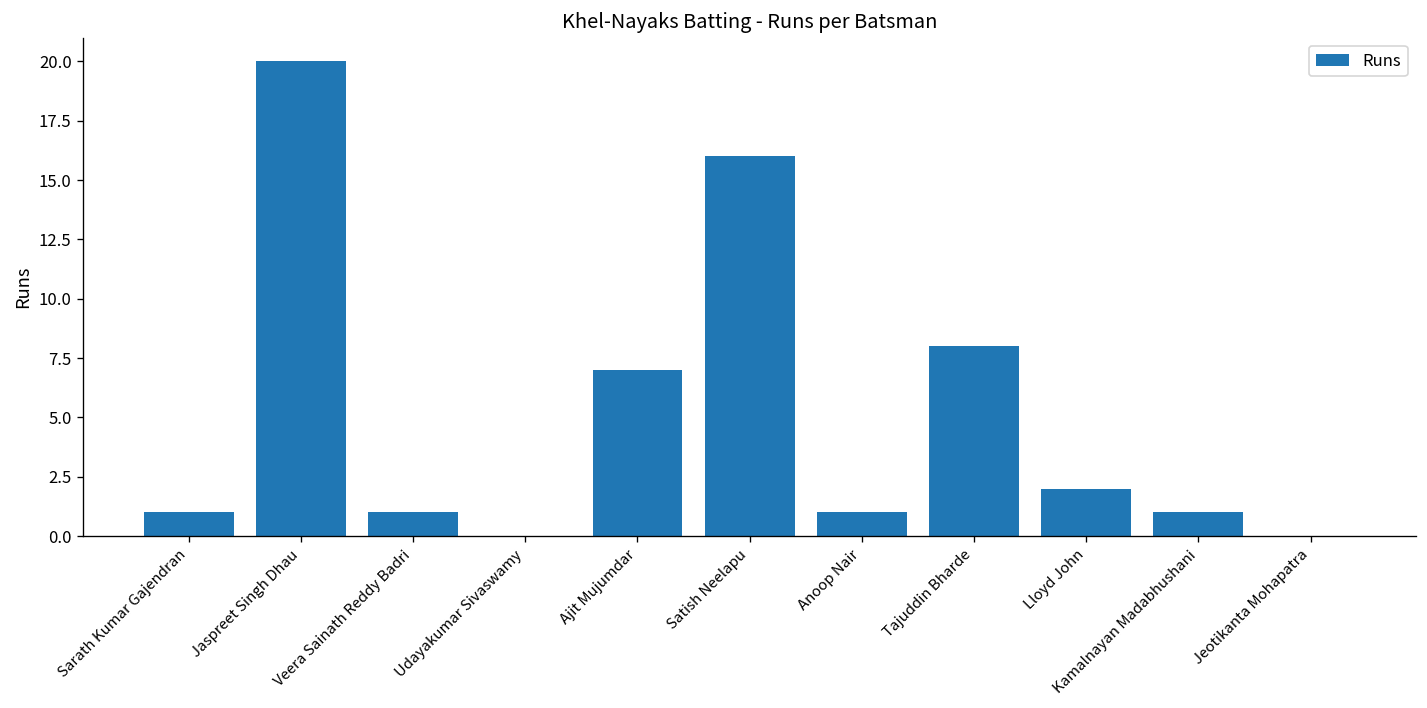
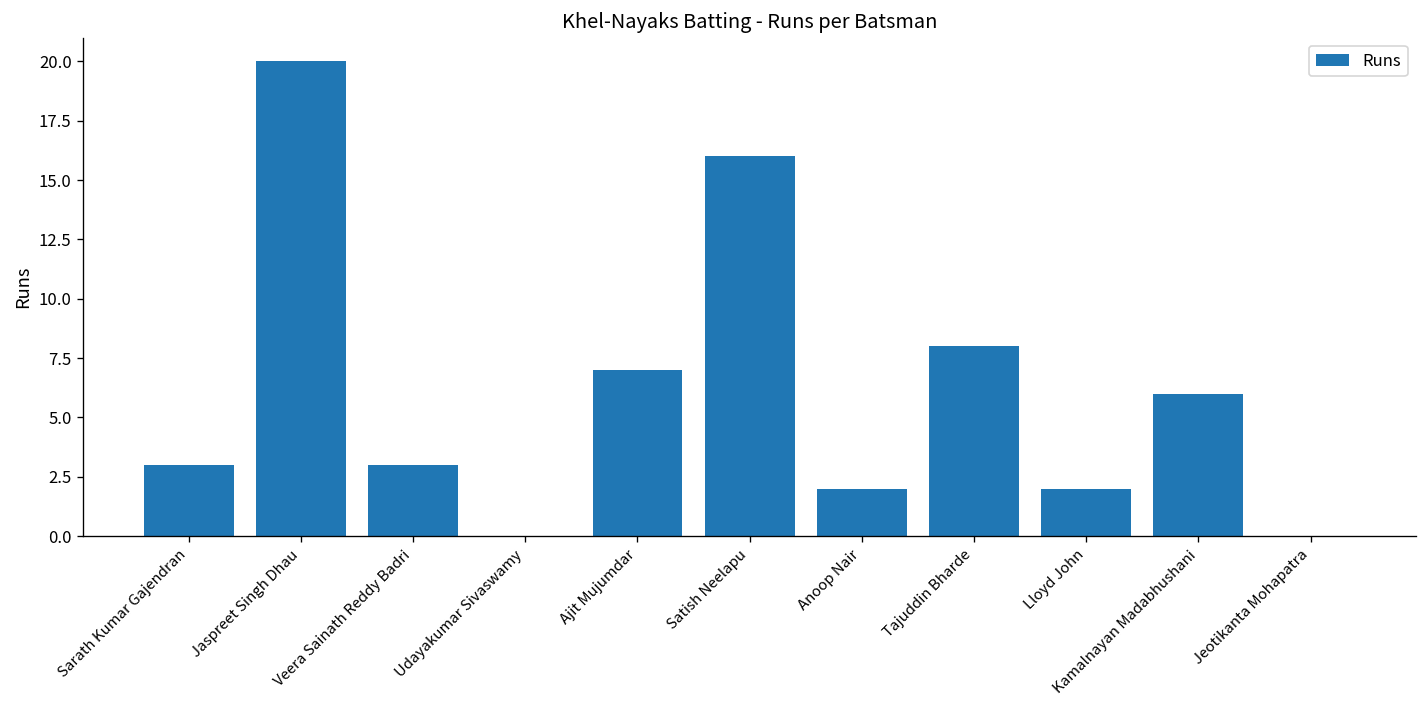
Sarath Kumar Gajendran: 1 -> 3
Veera Sainath Reddy Badri: 1 -> 3
Anoop Nair: 1 -> 2
Kamalnayan Madabhushani: 1 -> 6
